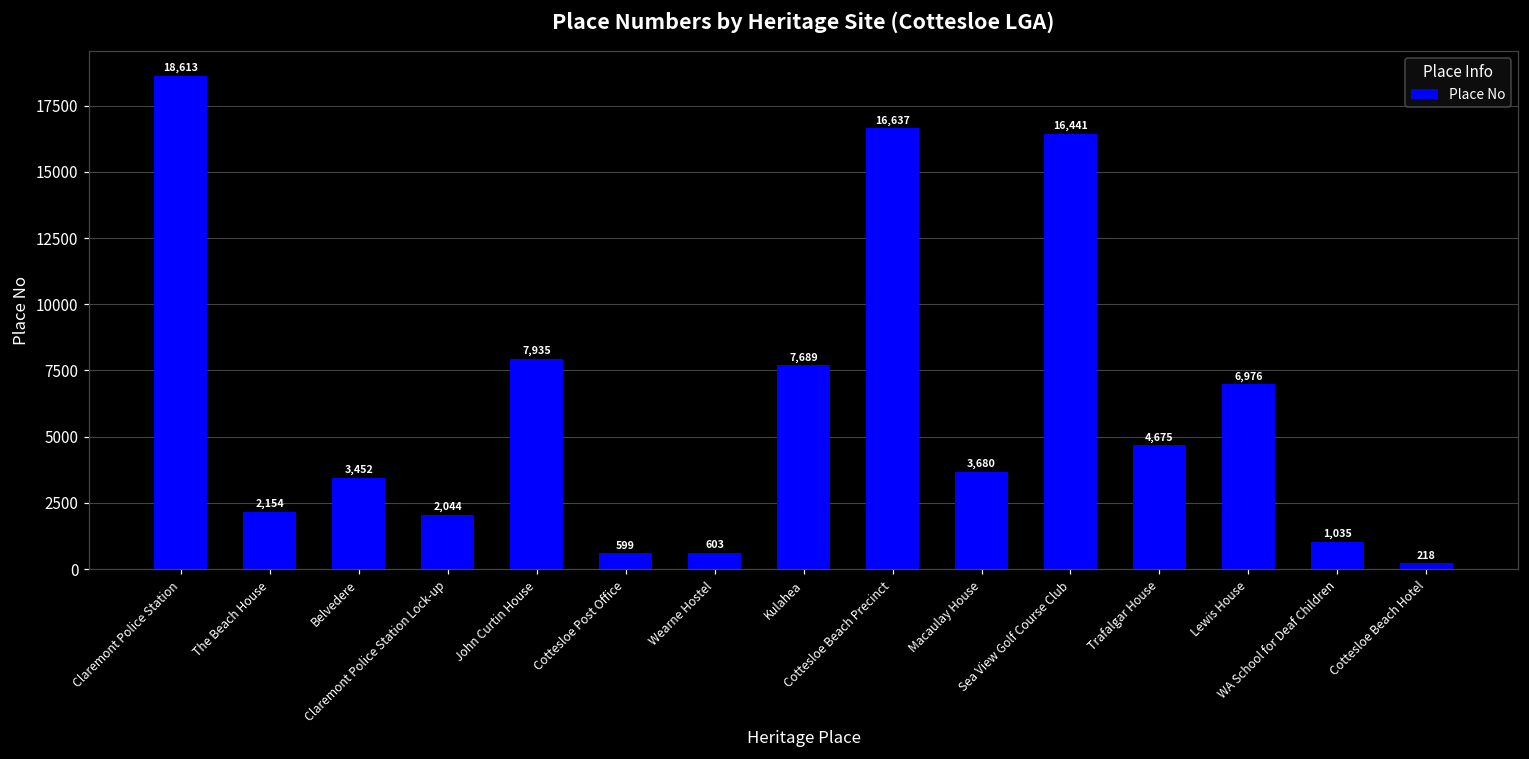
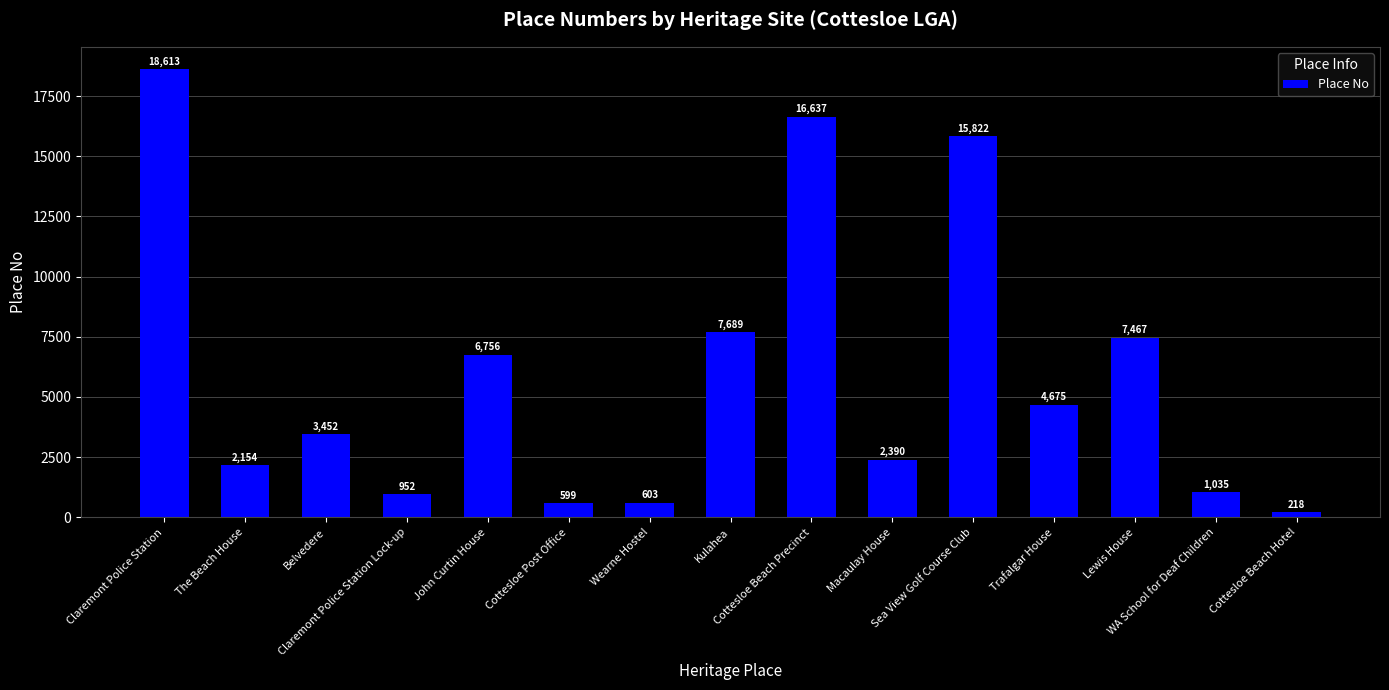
Claremont Police Station Lock-up: 2,044 -> 952
John Curtin House: 7,935 -> 6,756
Macaulay House: 3,680 -> 2,390
Sea View Golf Course Club: 16,441 -> 15,822
Lewis House: 6,976 -> 7,467
